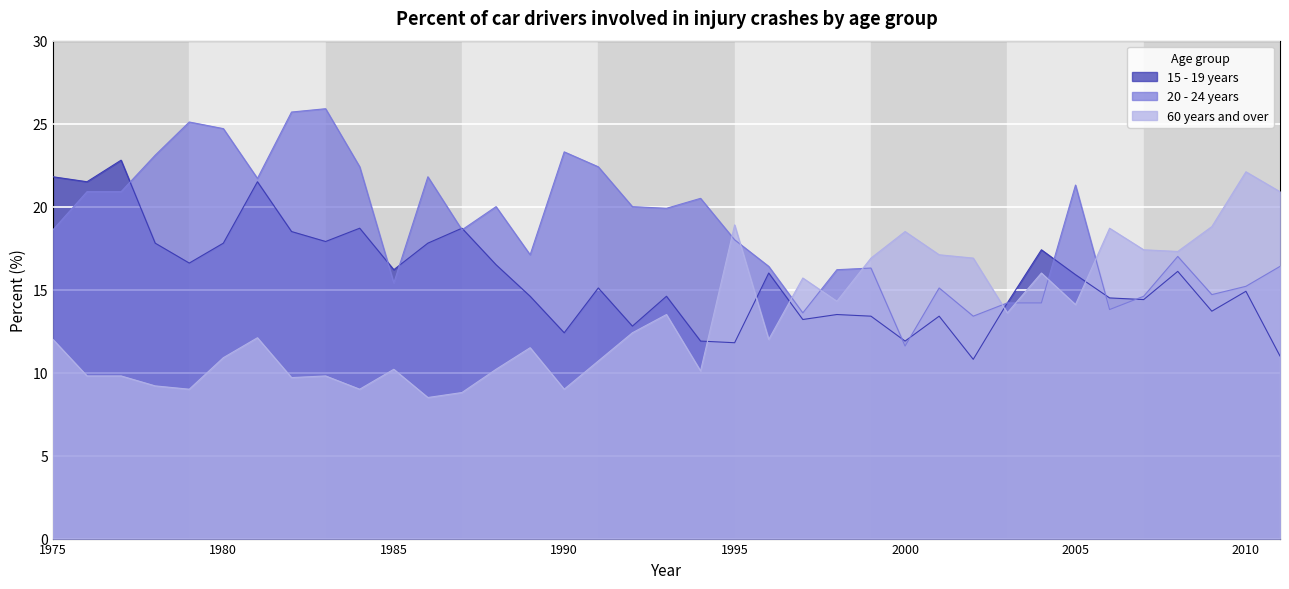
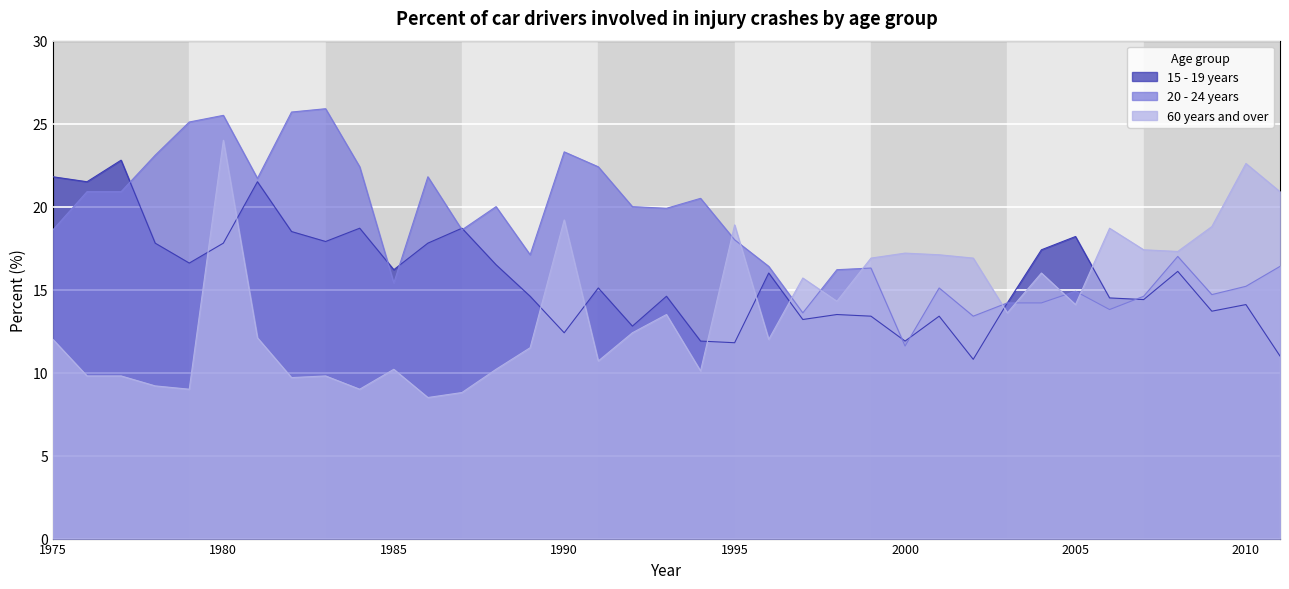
20 - 24 years, 1980: 24.7 -> 25.5
60 years and over, 1980: 10.9 -> 24.0
60 years and over, 1990: 9.0 -> 19.2
60 years and over, 2000: 18.5 -> 17.2
15 - 19 years, 2005: 15.9 -> 18.2
20 - 24 years, 2005: 21.3 -> 14.9
15 - 19 years, 2010: 14.9 -> 14.1
60 years and over, 2010: 22.1 -> 22.6
